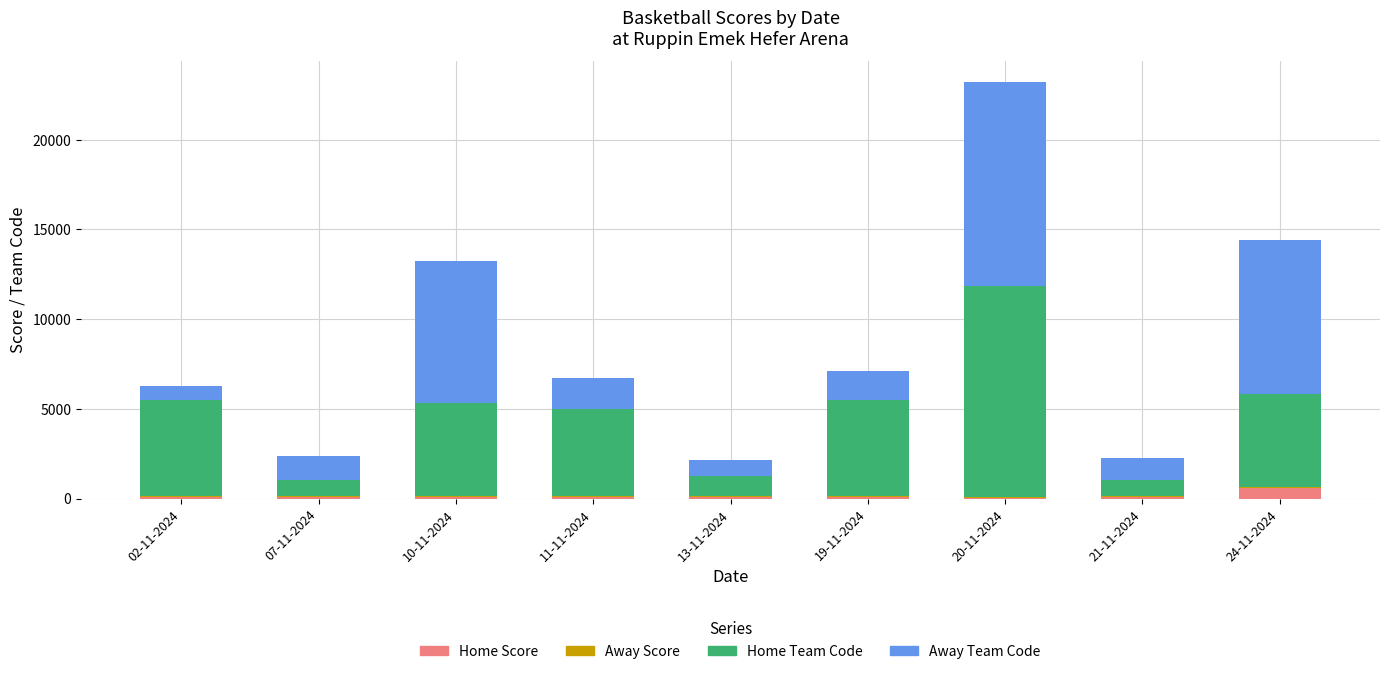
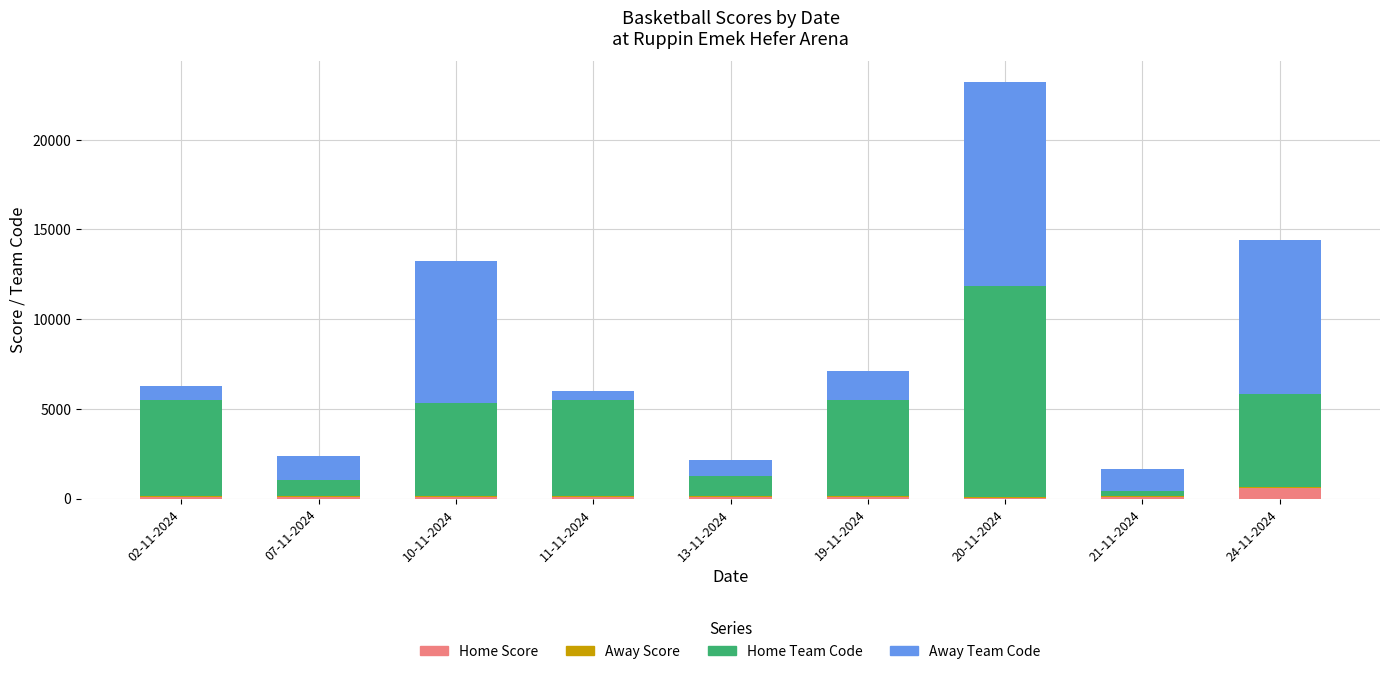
Home Team Code, 11-11-2024: 4900 -> 5400
Away Team Code, 11-11-2024: 1700 -> 500
Home Team Code, 21-11-2024: 900 -> 300
